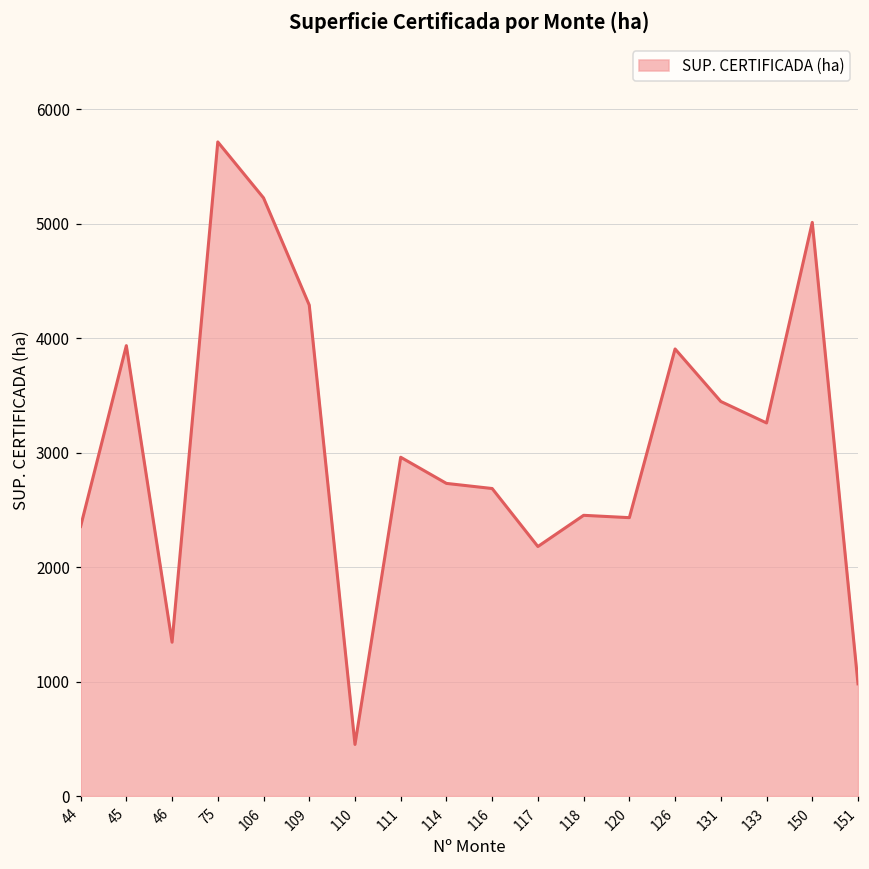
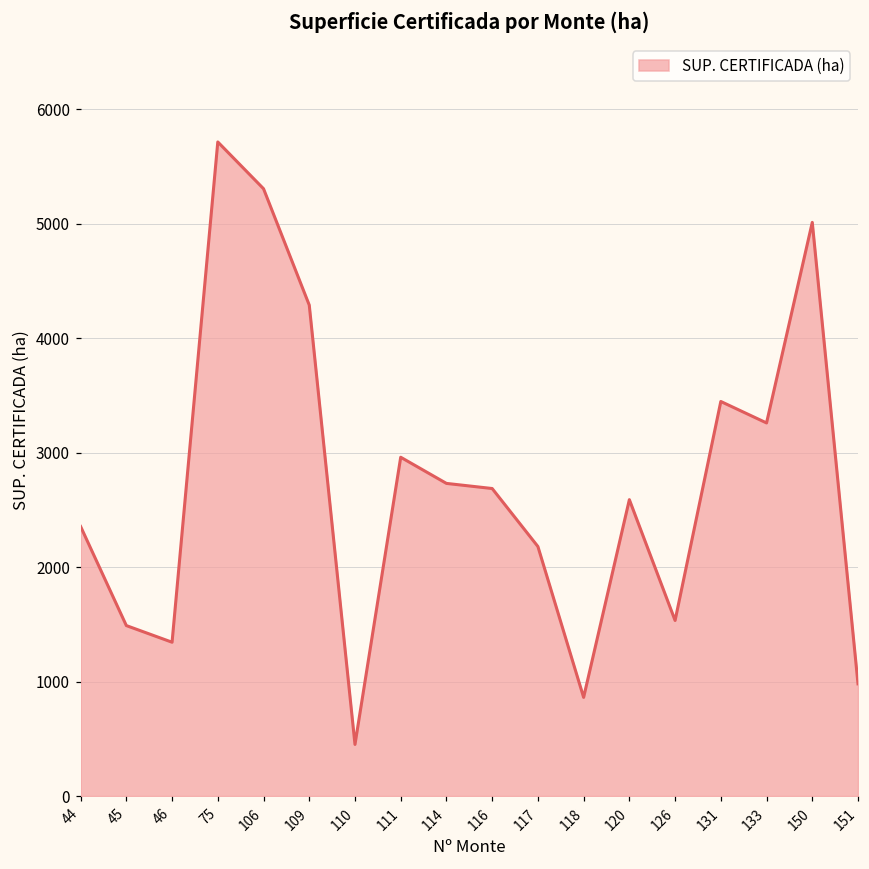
45: 3940 -> 1490
106: 5230 -> 5310
118: 2450 -> 860
120: 2430 -> 2590
126: 3910 -> 1530
